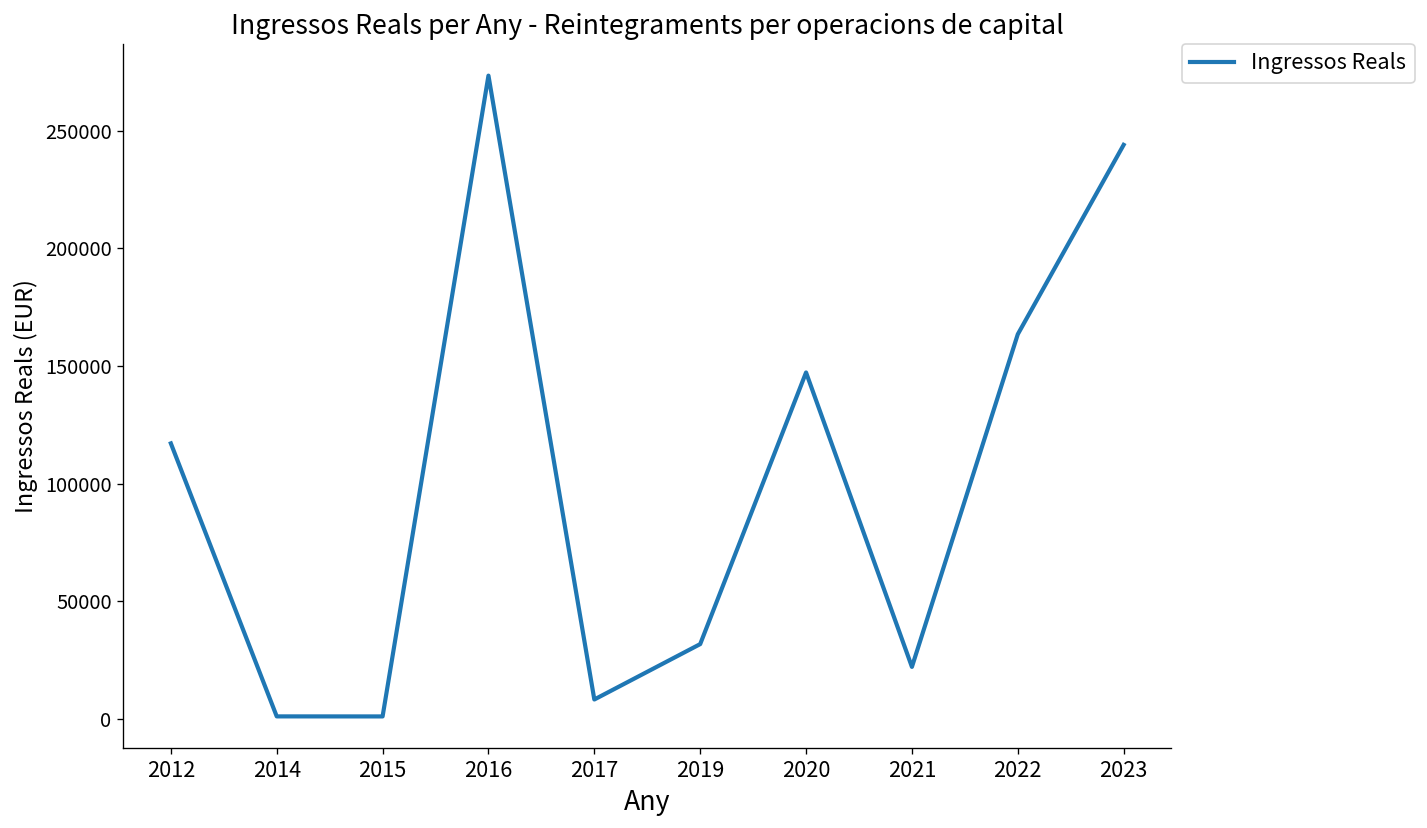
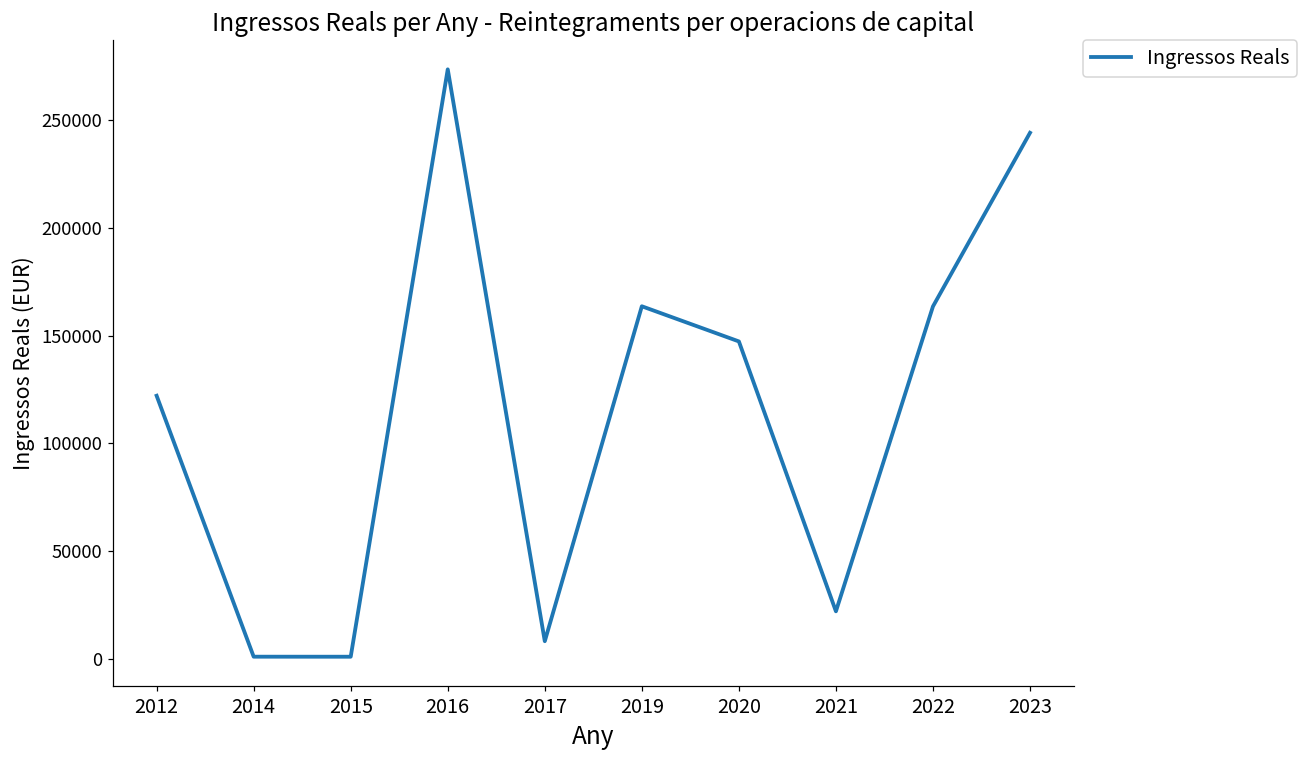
2012: 117000 -> 122000
2019: 32000 -> 164000
